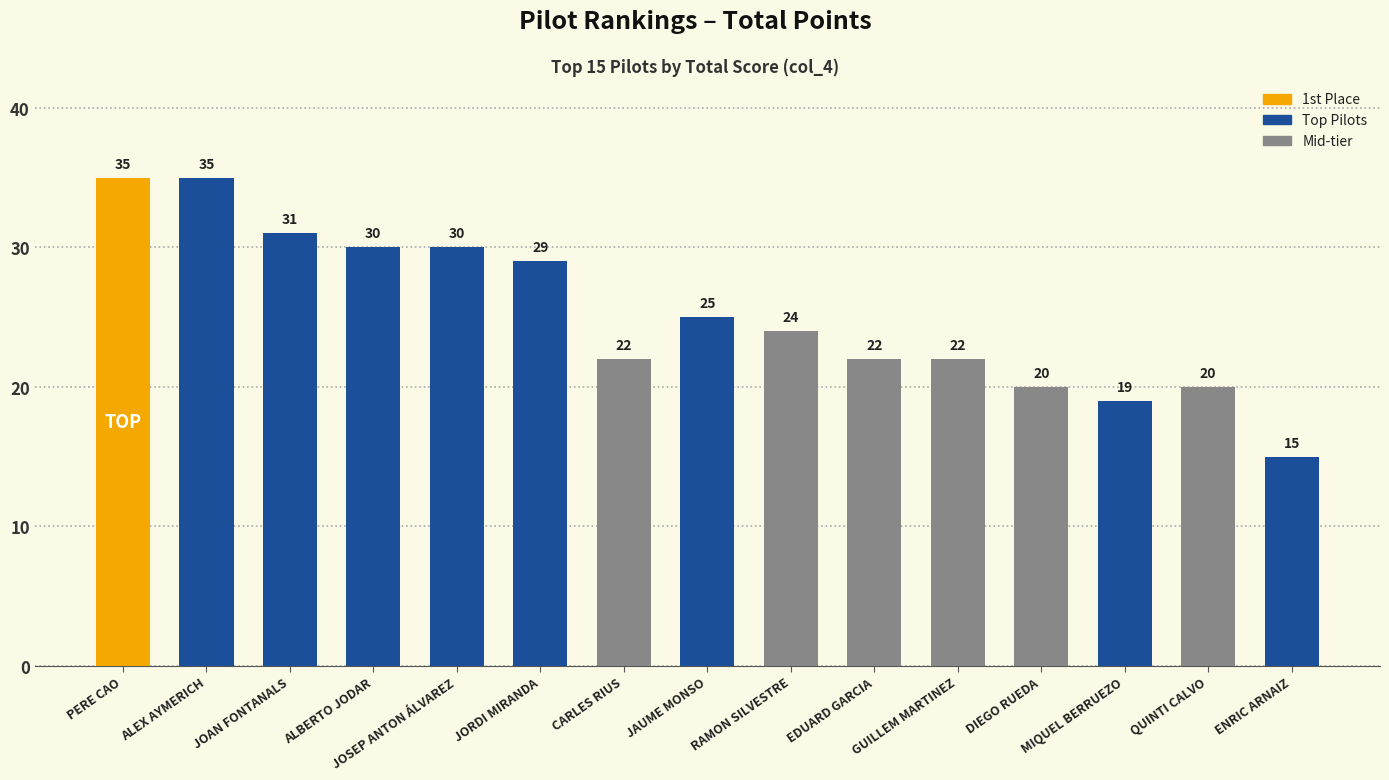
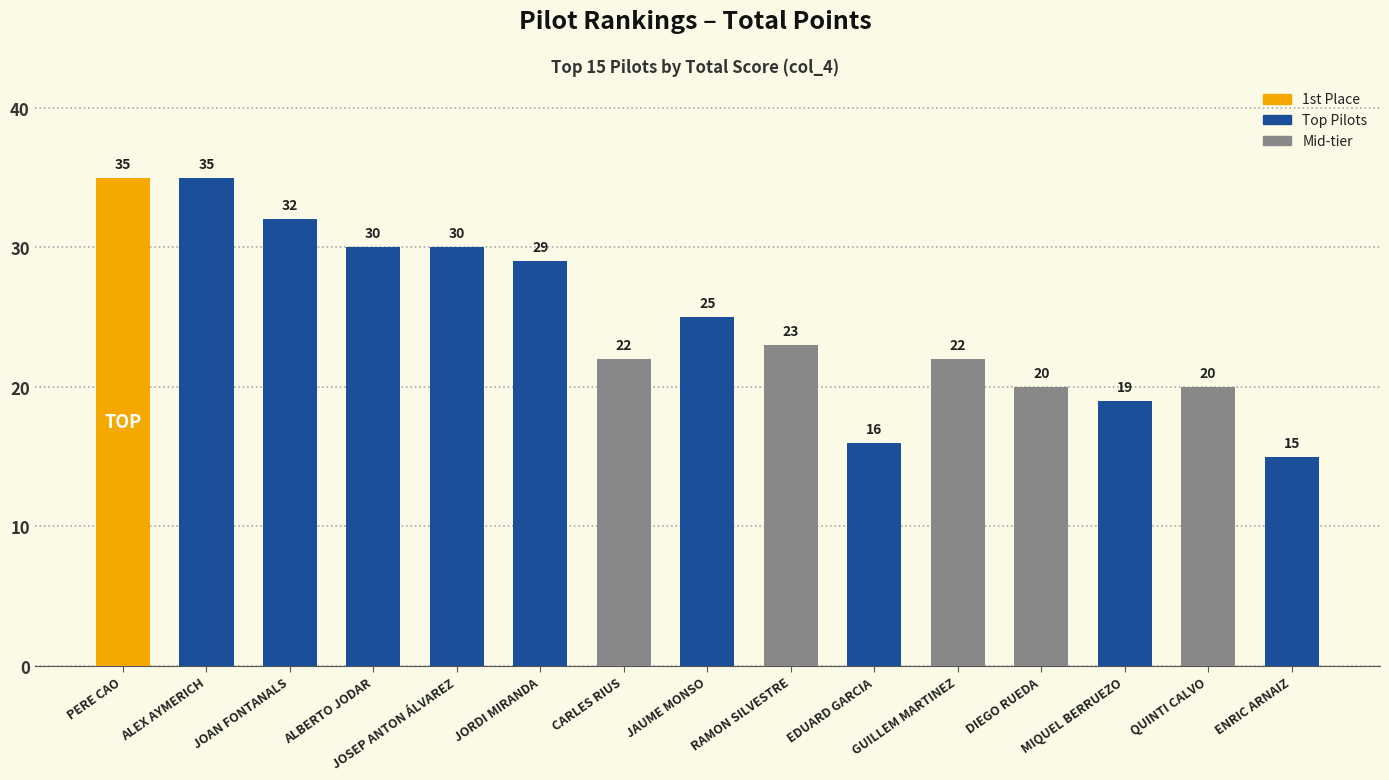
JOAN FONTANALS: 31 -> 32
RAMON SILVESTRE: 24 -> 23
EDUARD GARCIA: 22 -> 16
